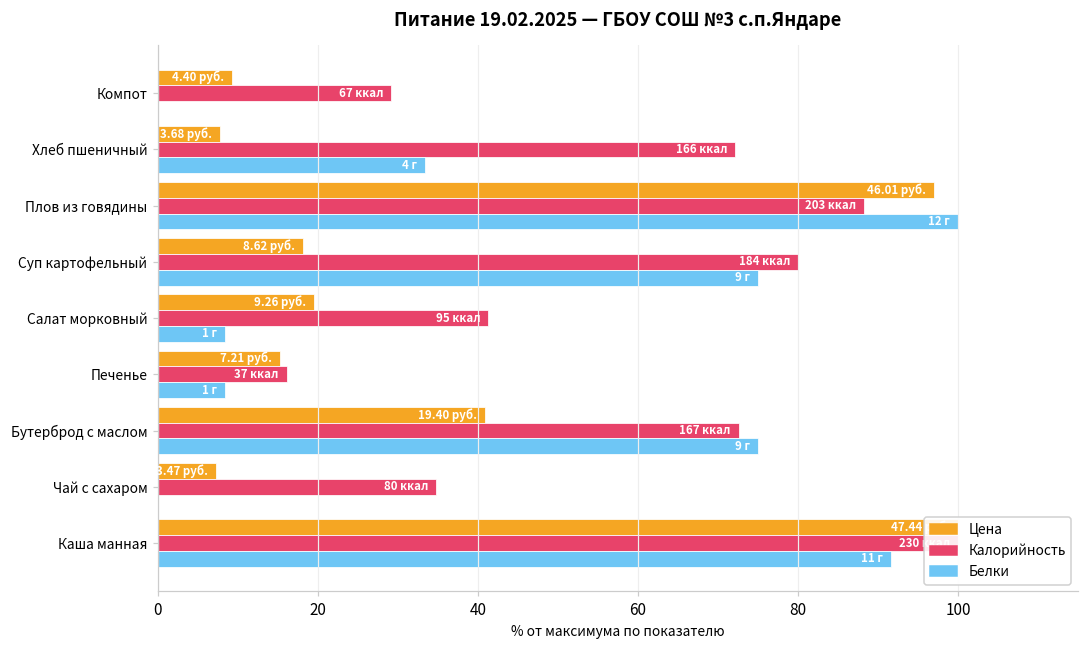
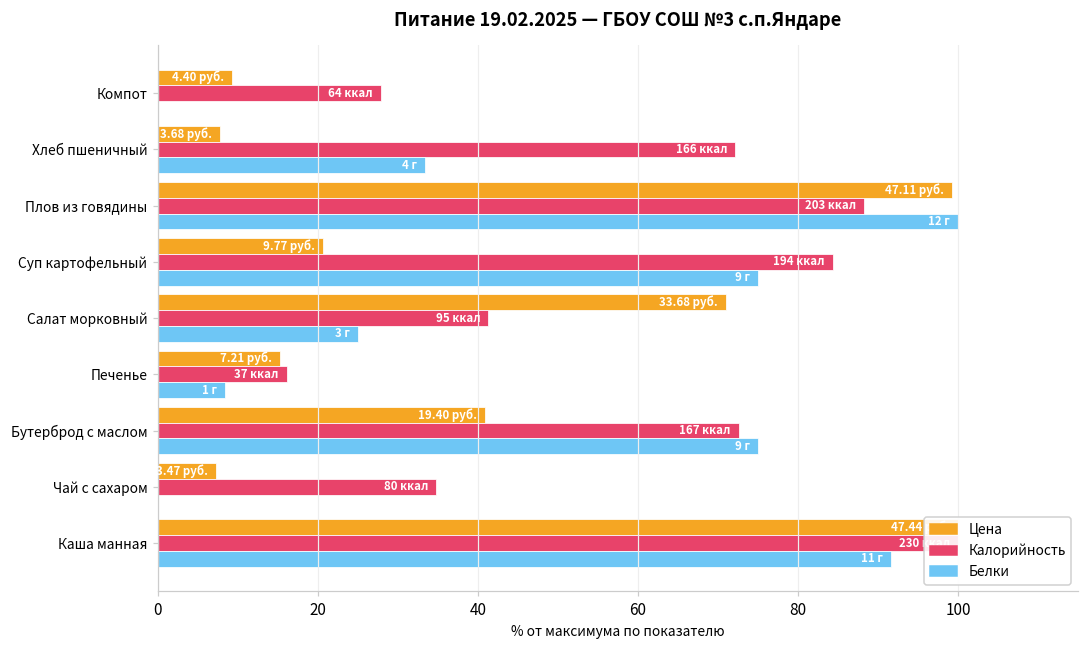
Калорийность, Компот: 67 -> 64
Цена, Плов из говядины: 46.01 -> 47.11
Цена, Суп картофельный: 8.62 -> 9.77
Калорийность, Суп картофельный: 184 -> 194
Цена, Салат морковный: 9.26 -> 33.68
Белки, Салат морковный: 1 -> 3
